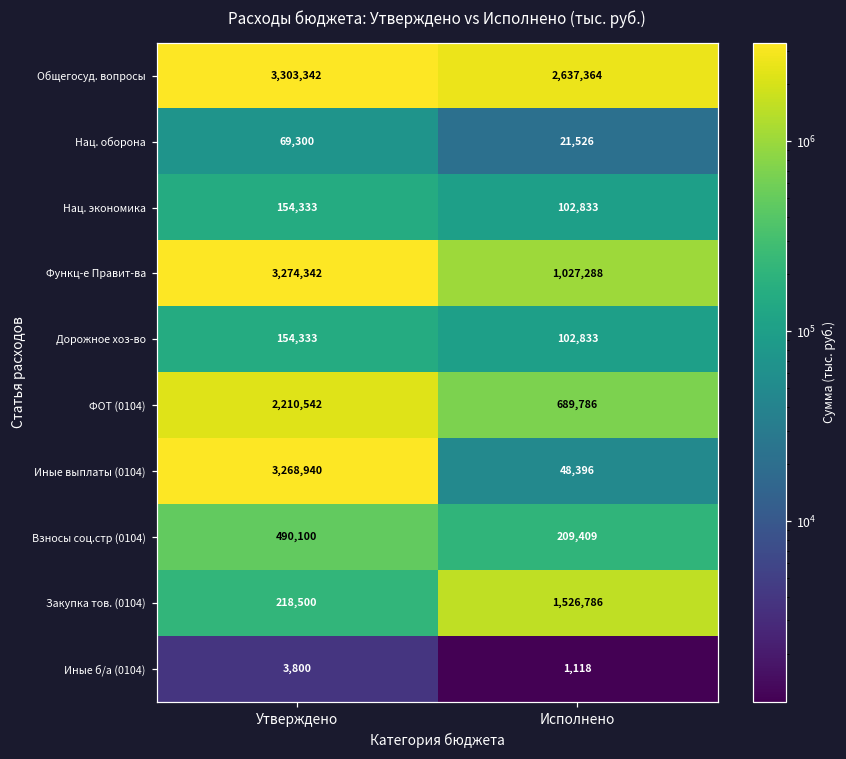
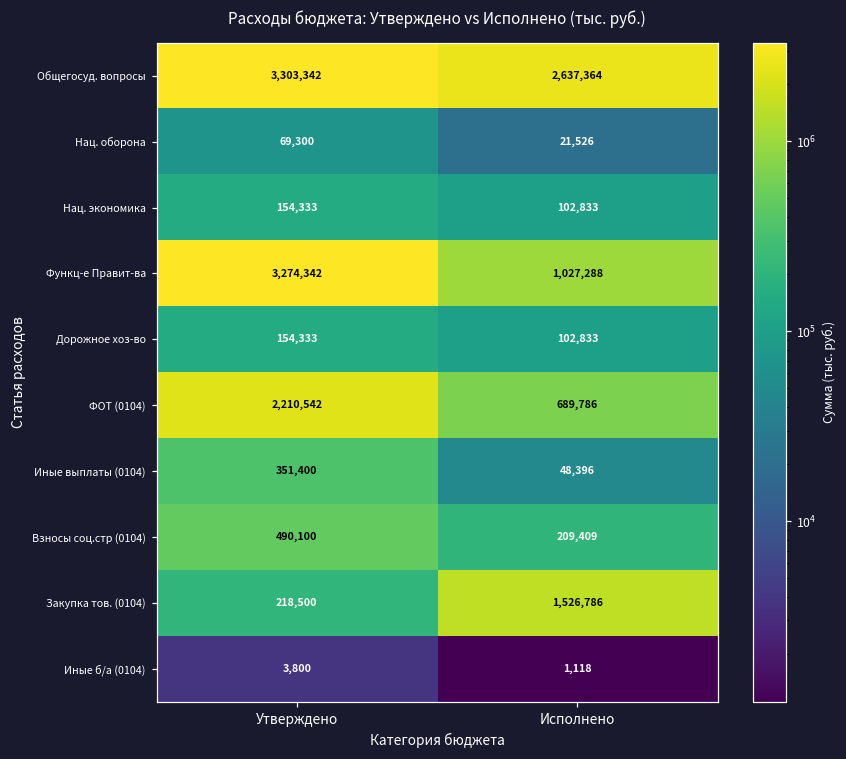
Иные выплаты (0104), Утверждено: 3,268,940 -> 351,400
